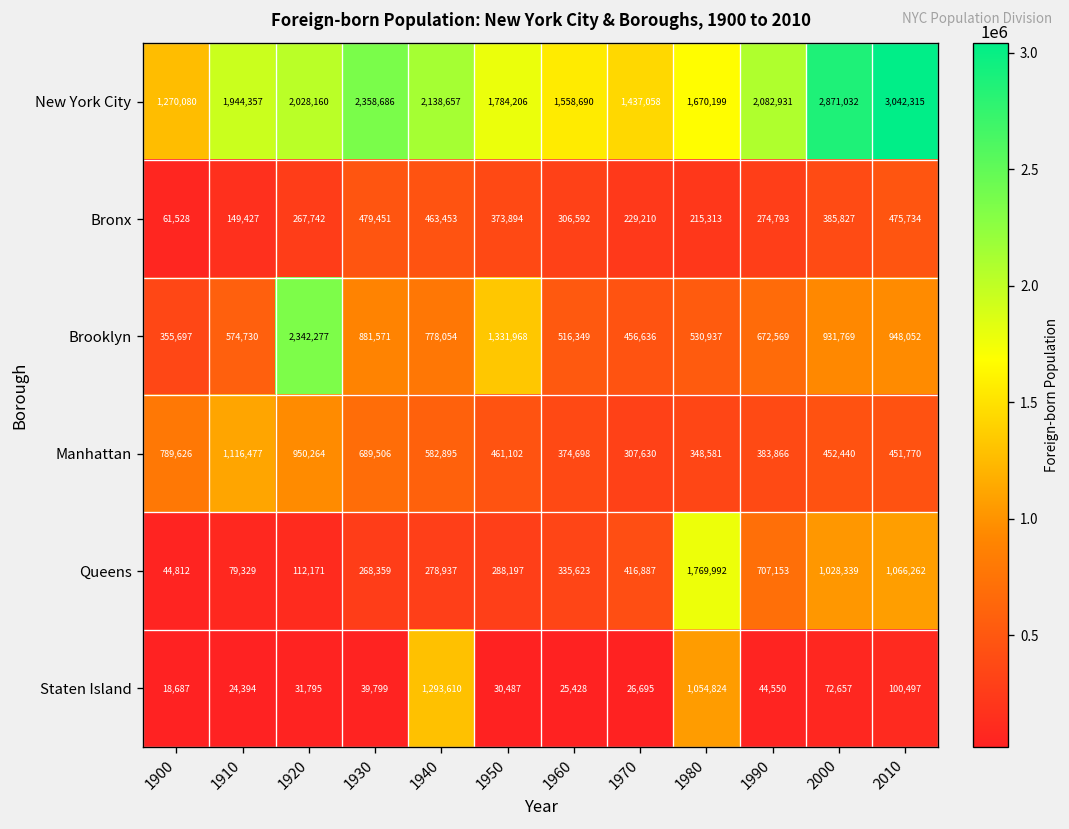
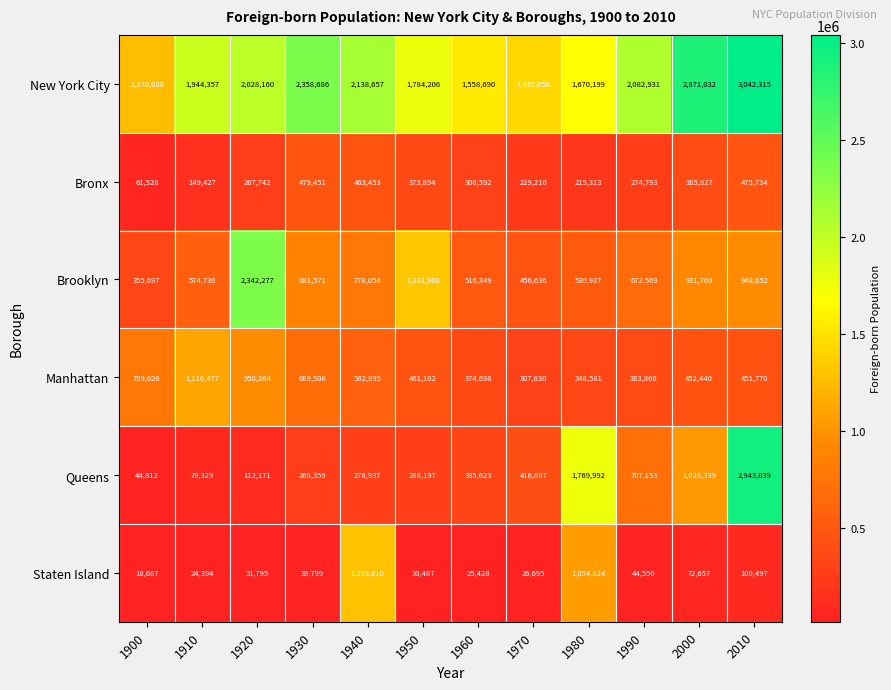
Queens, 2010: 1,066,262 -> 2,943,039
